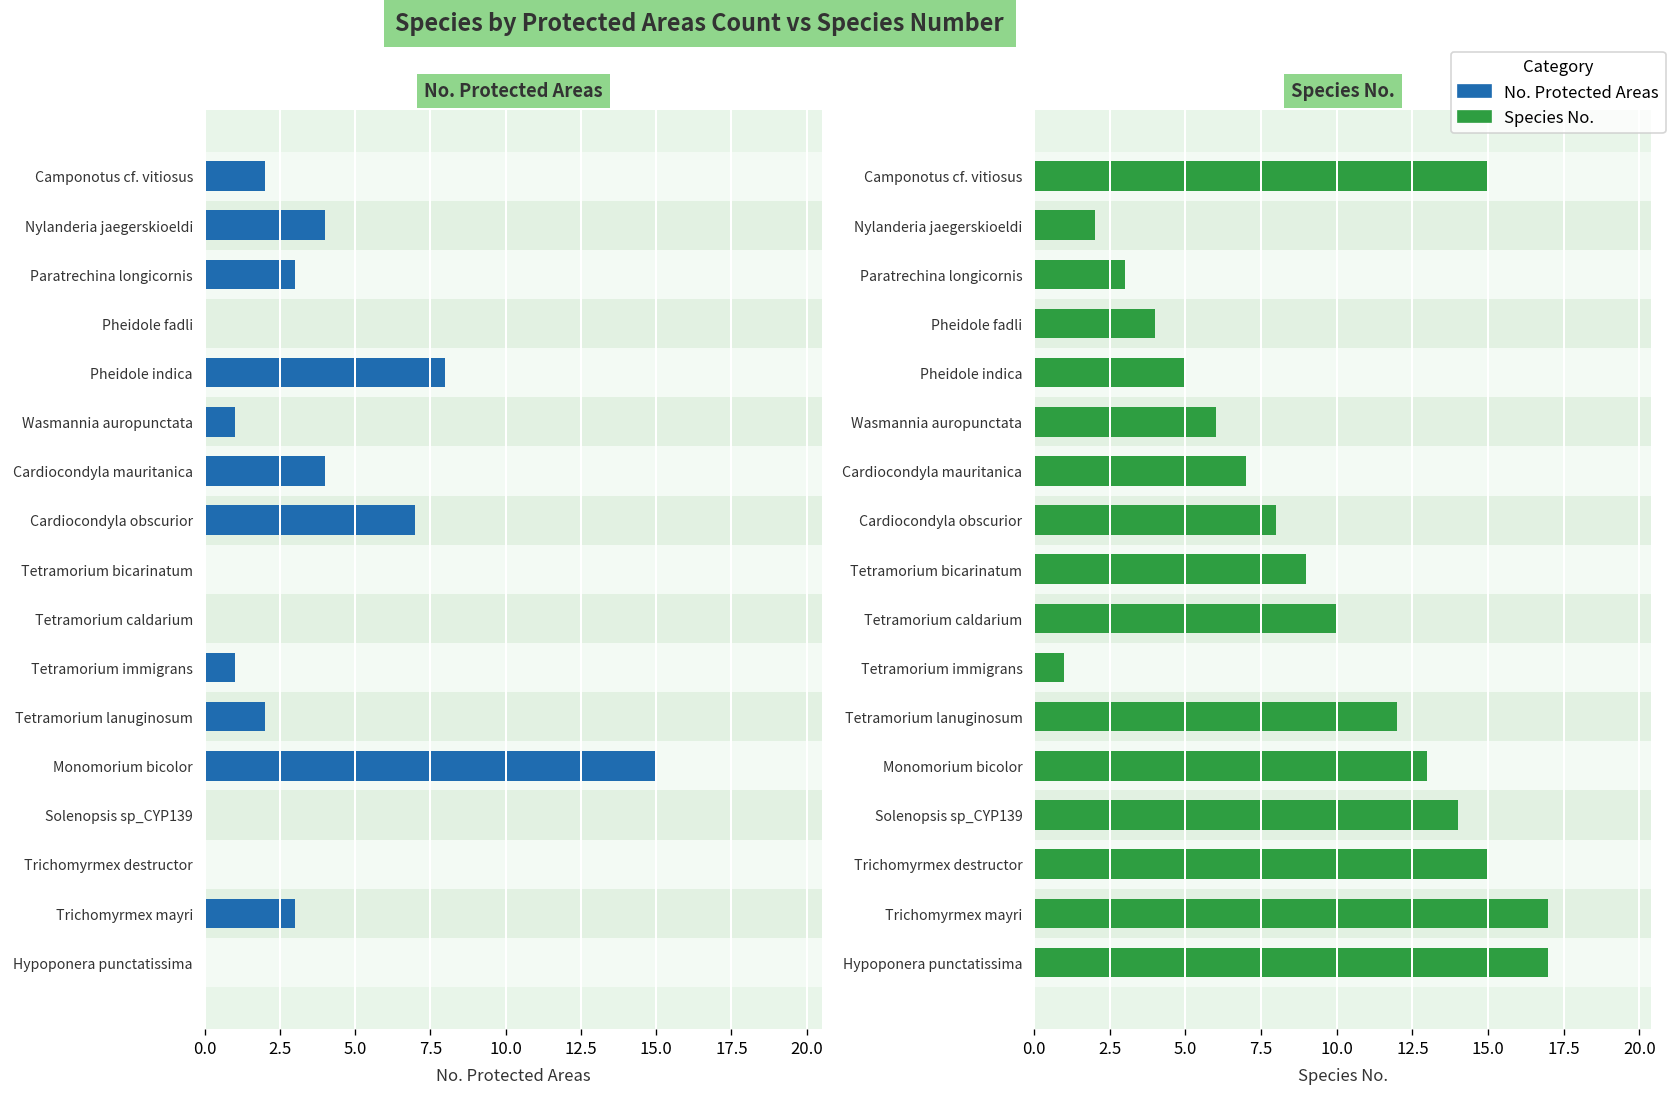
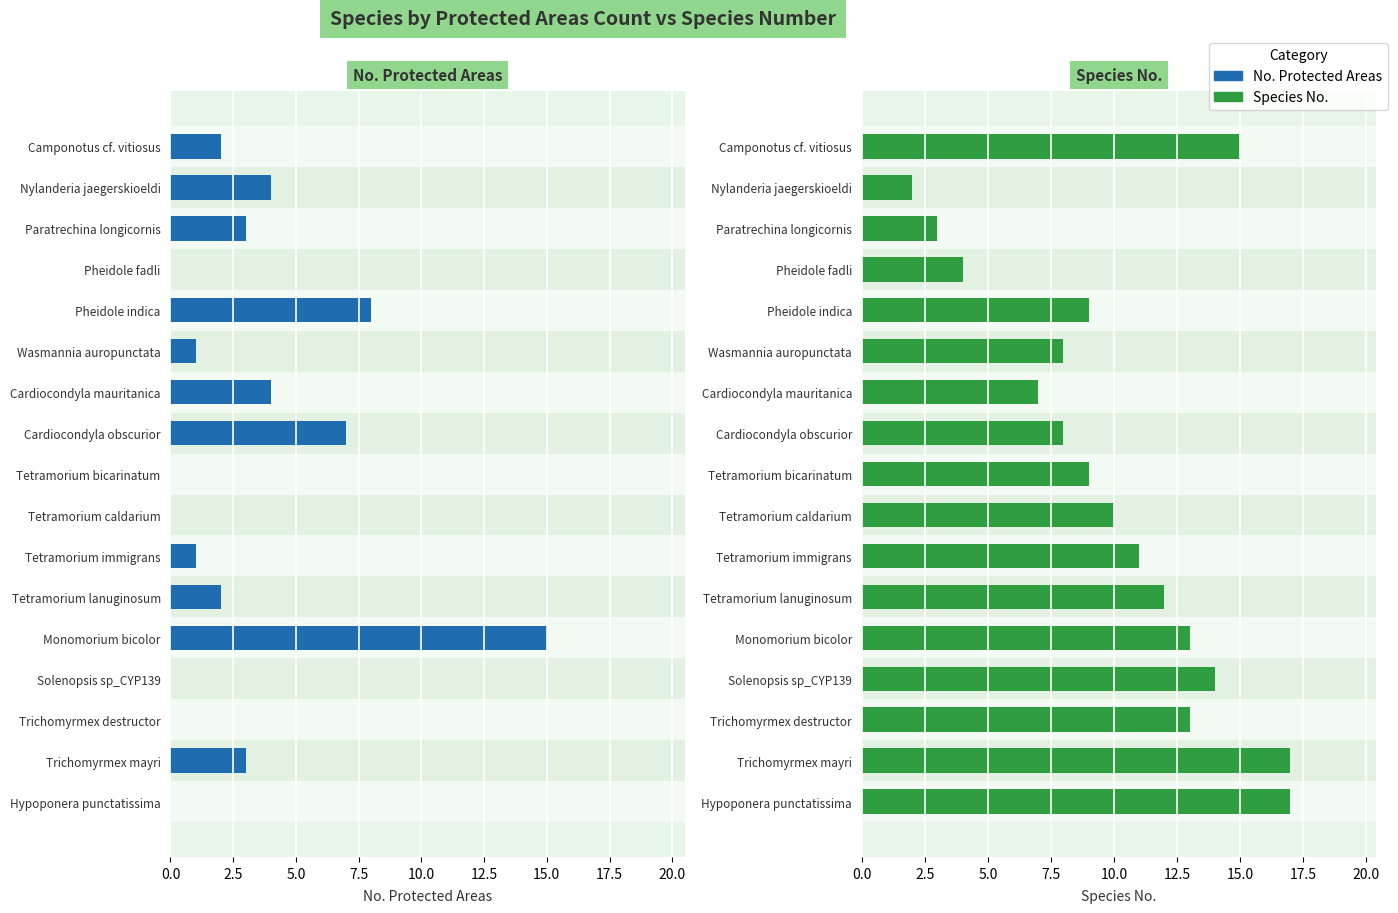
Species No., Pheidole indica: 5 -> 9
Species No., Wasmannia auropunctata: 6 -> 8
Species No., Tetramorium immigrans: 1 -> 11
Species No., Trichomyrmex destructor: 15 -> 13
